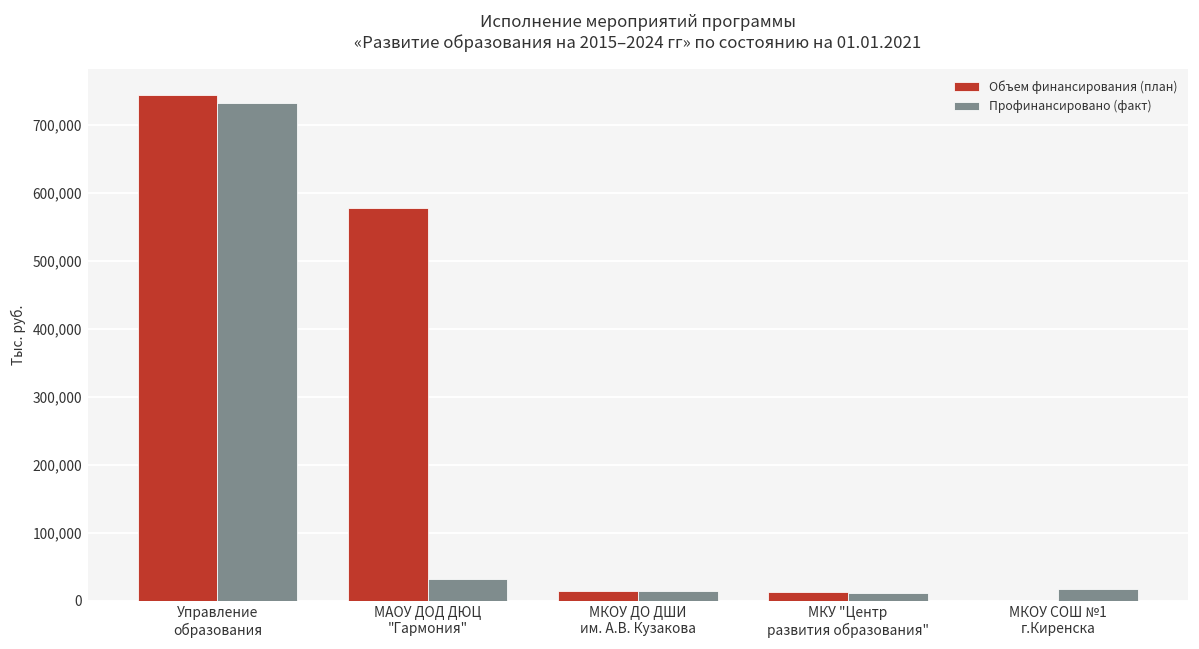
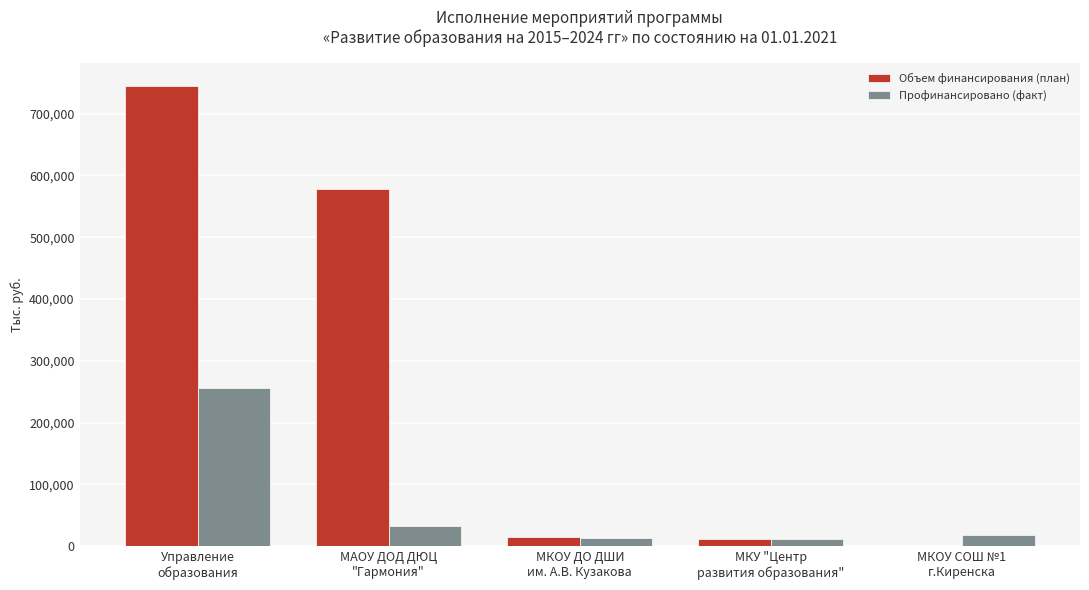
Профинансировано (факт), Управление образования: 730,000 -> 260,000
